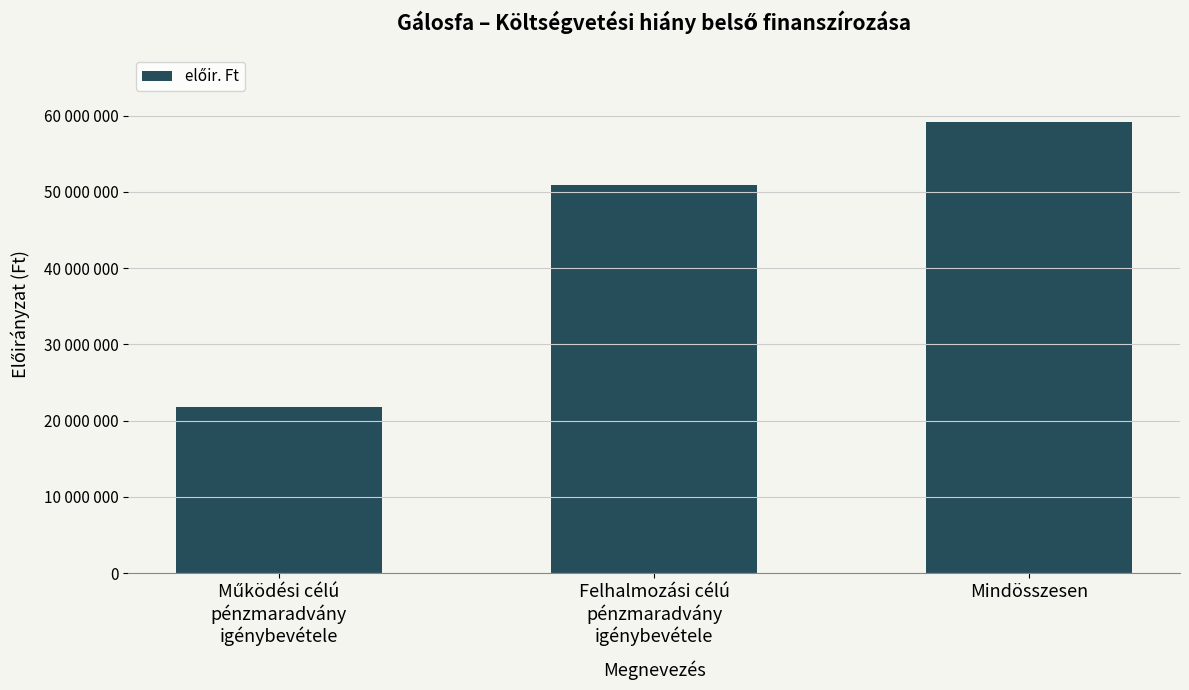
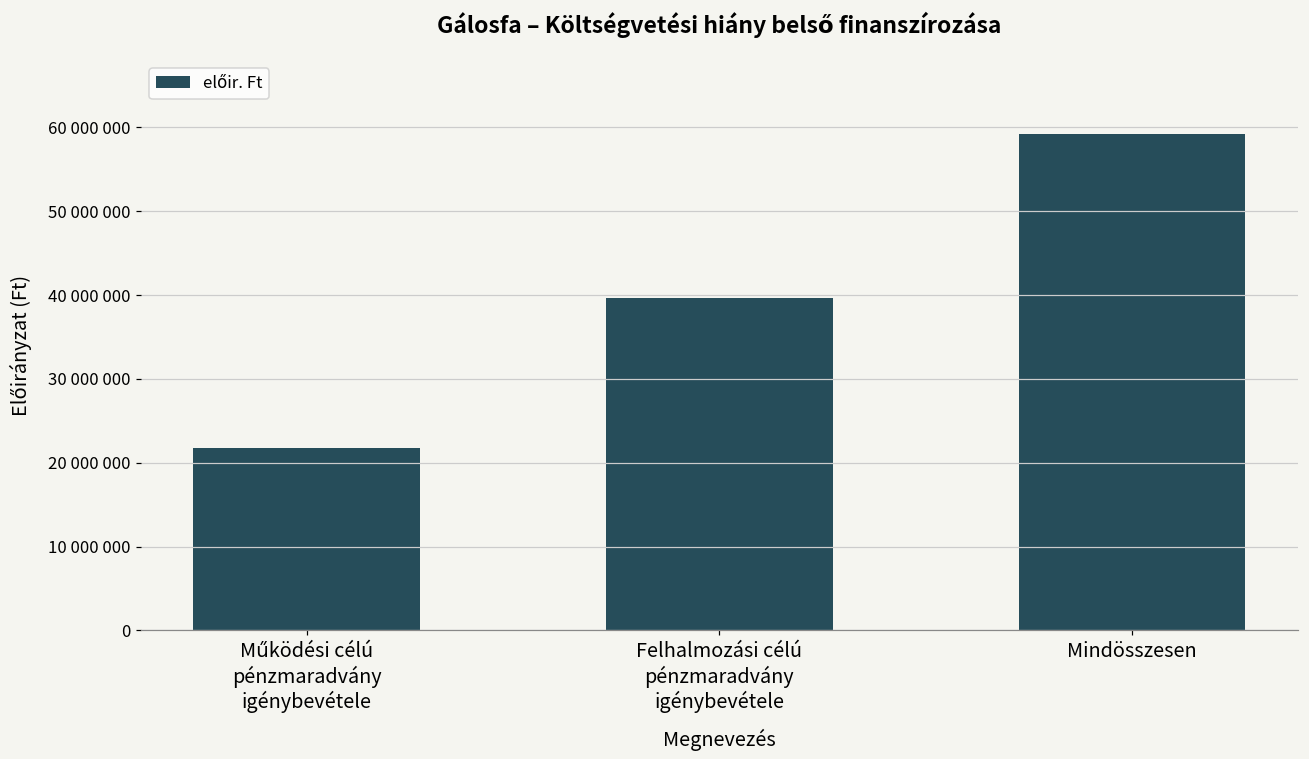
Felhalmozási célú pénzmaradvány igénybevétele: 51000000 -> 40000000
